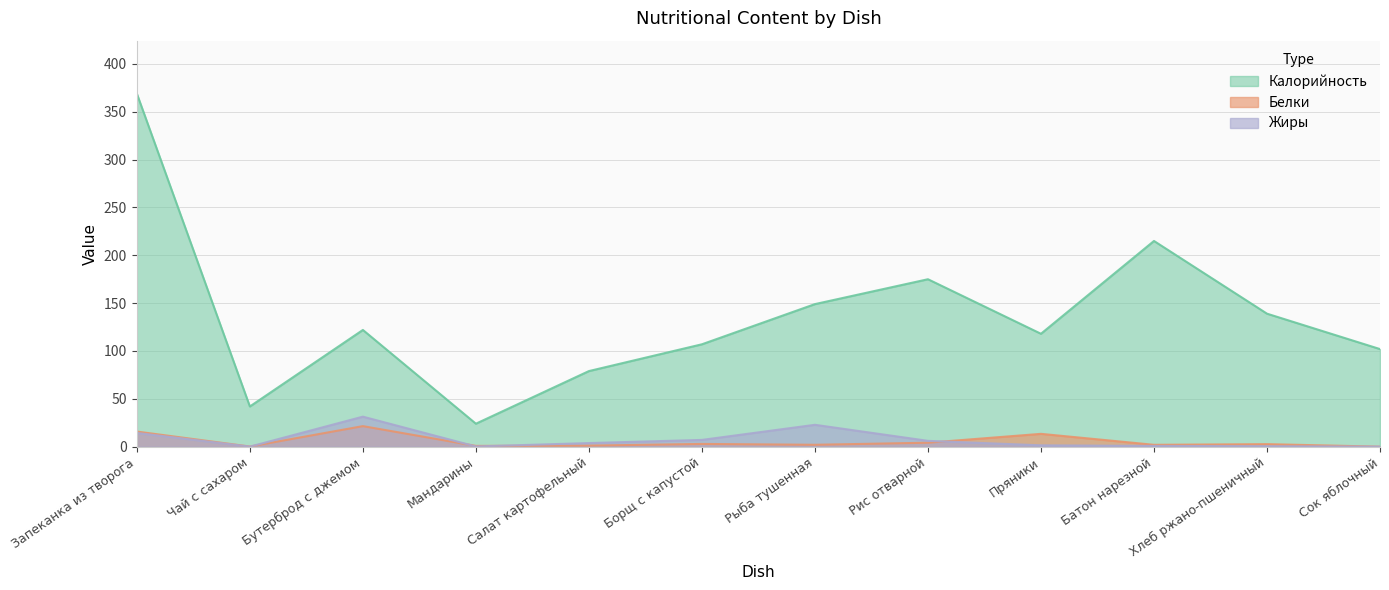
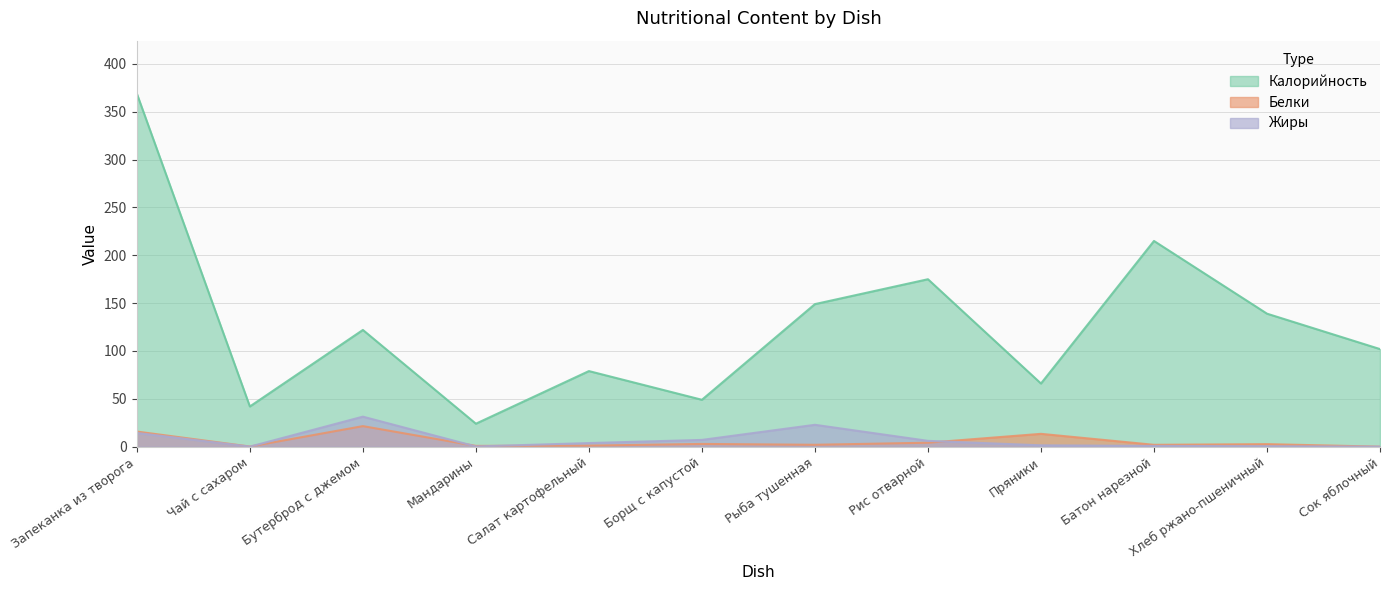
Калорийность, Борщ с капустой: 110 -> 50
Калорийность, Пряники: 120 -> 70
